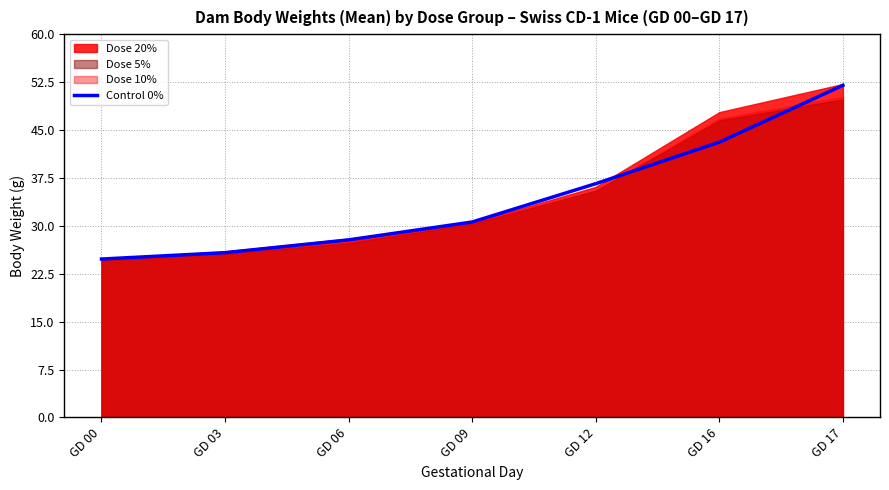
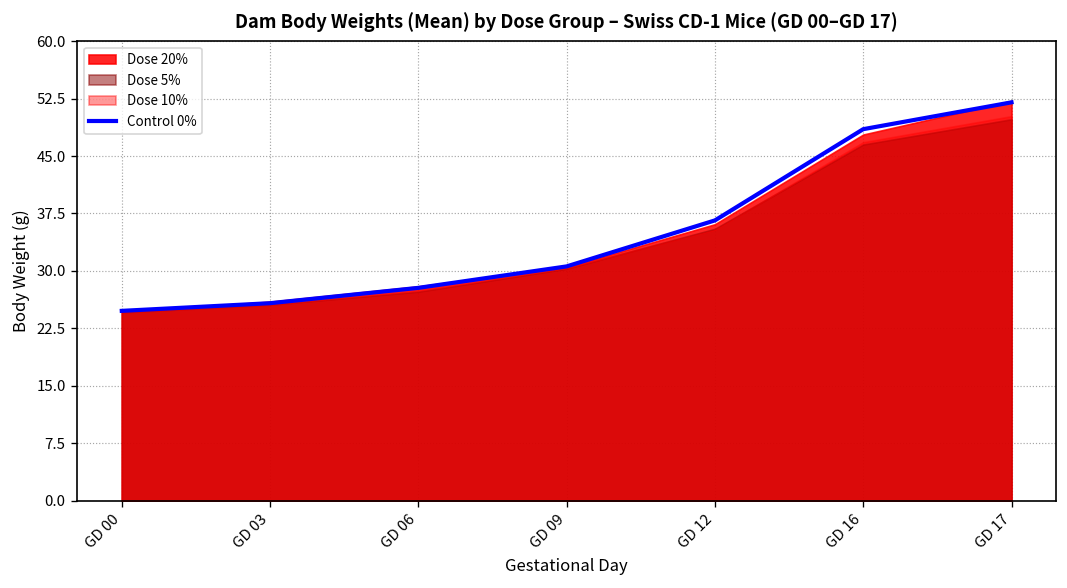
Control 0%, GD 16: 43 -> 49
